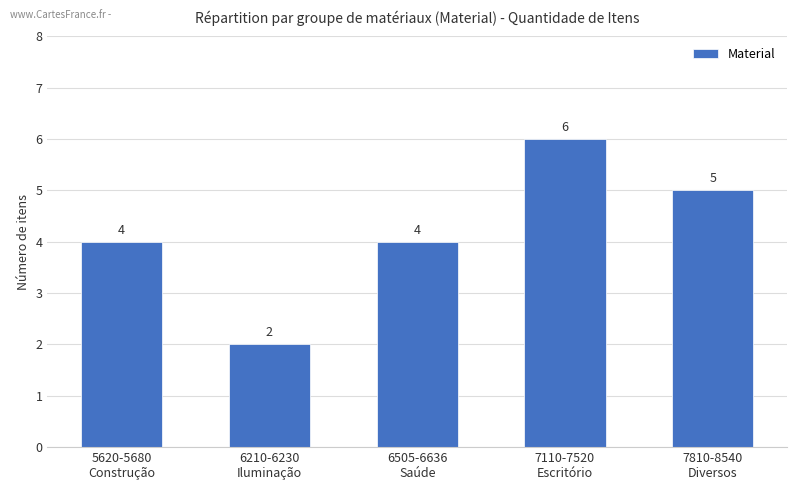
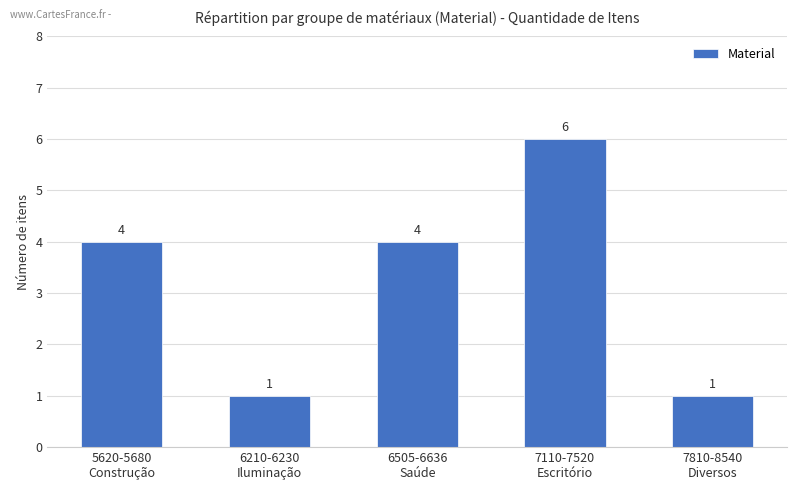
6210-6230 Iluminação: 2 -> 1
7810-8540 Diversos: 5 -> 1
